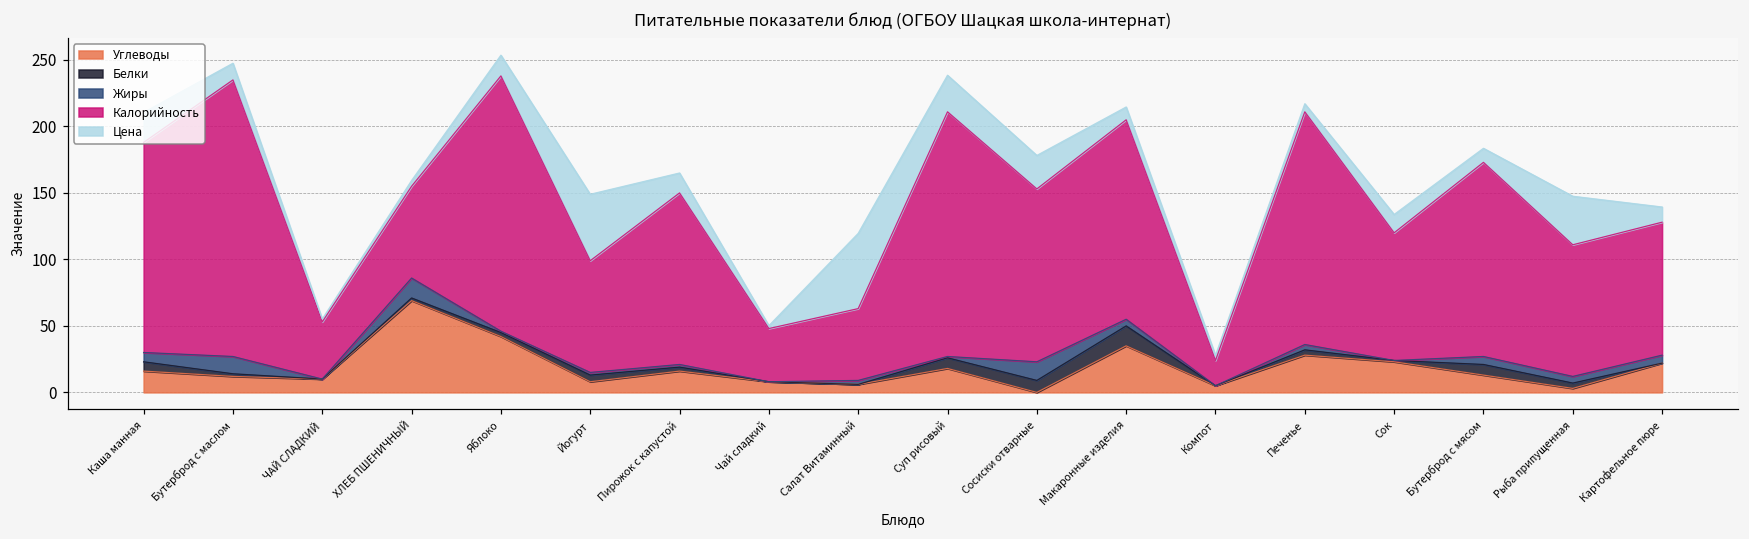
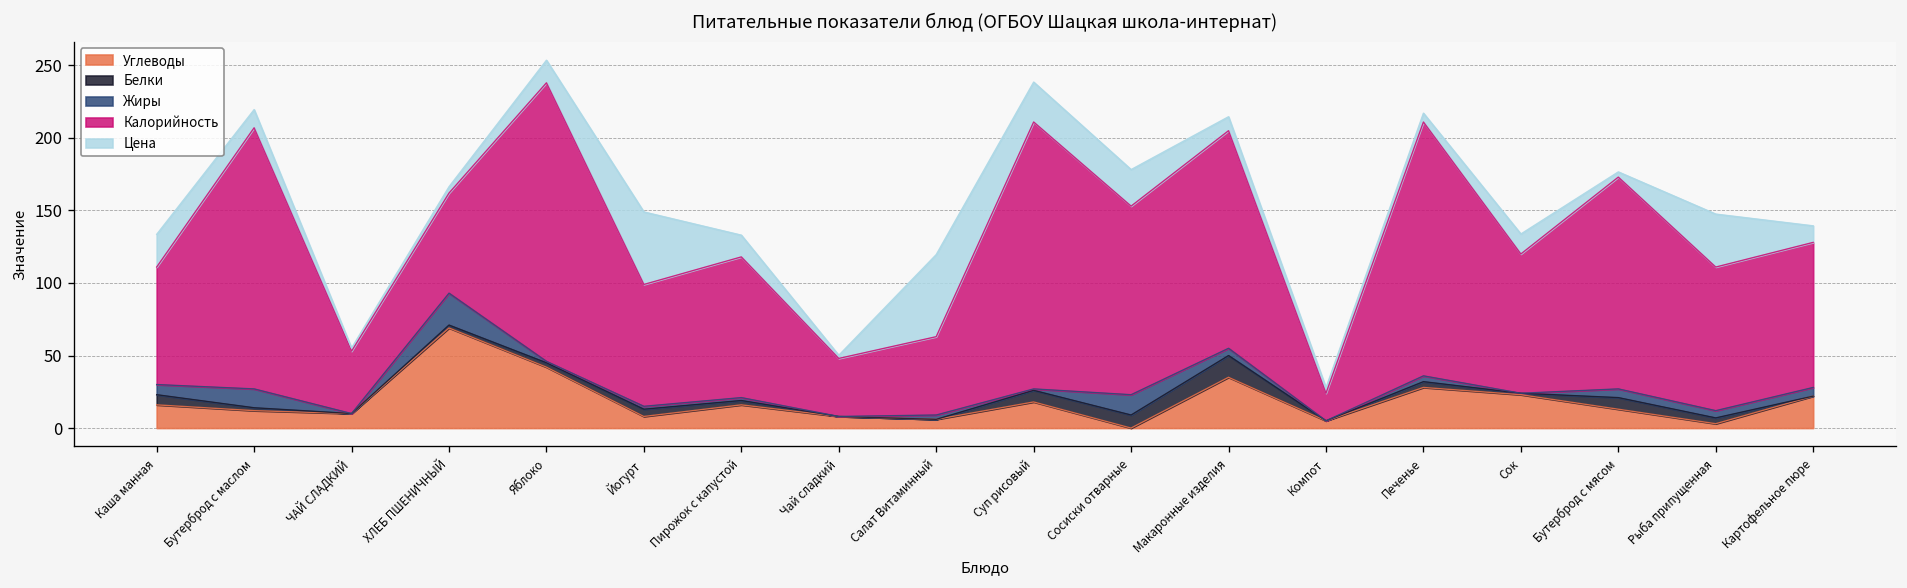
Калорийность, Каша манная: 158 -> 81
Калорийность, Бутерброд с маслом: 208 -> 180
Жиры, ХЛЕБ ПШЕНИЧНЫЙ: 15 -> 22
Калорийность, Пирожок с капустой: 129 -> 97
Цена, Бутерброд с мясом: 11 -> 4
